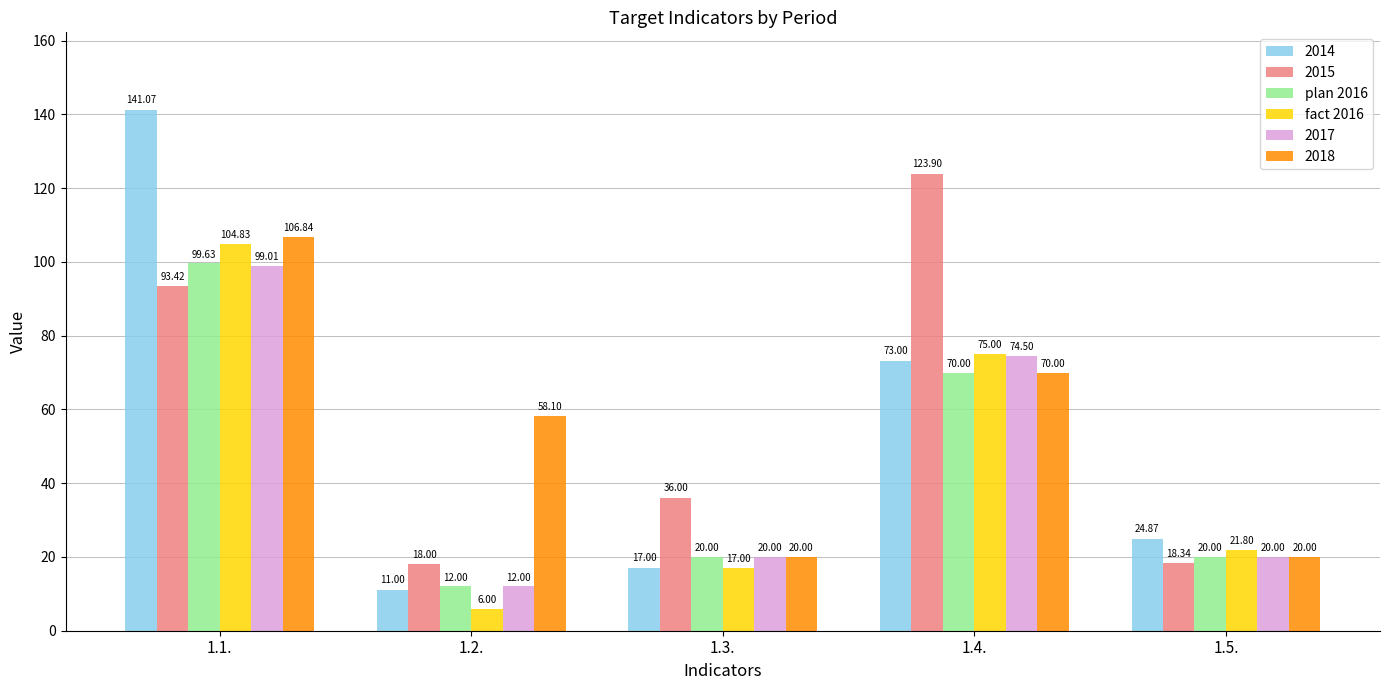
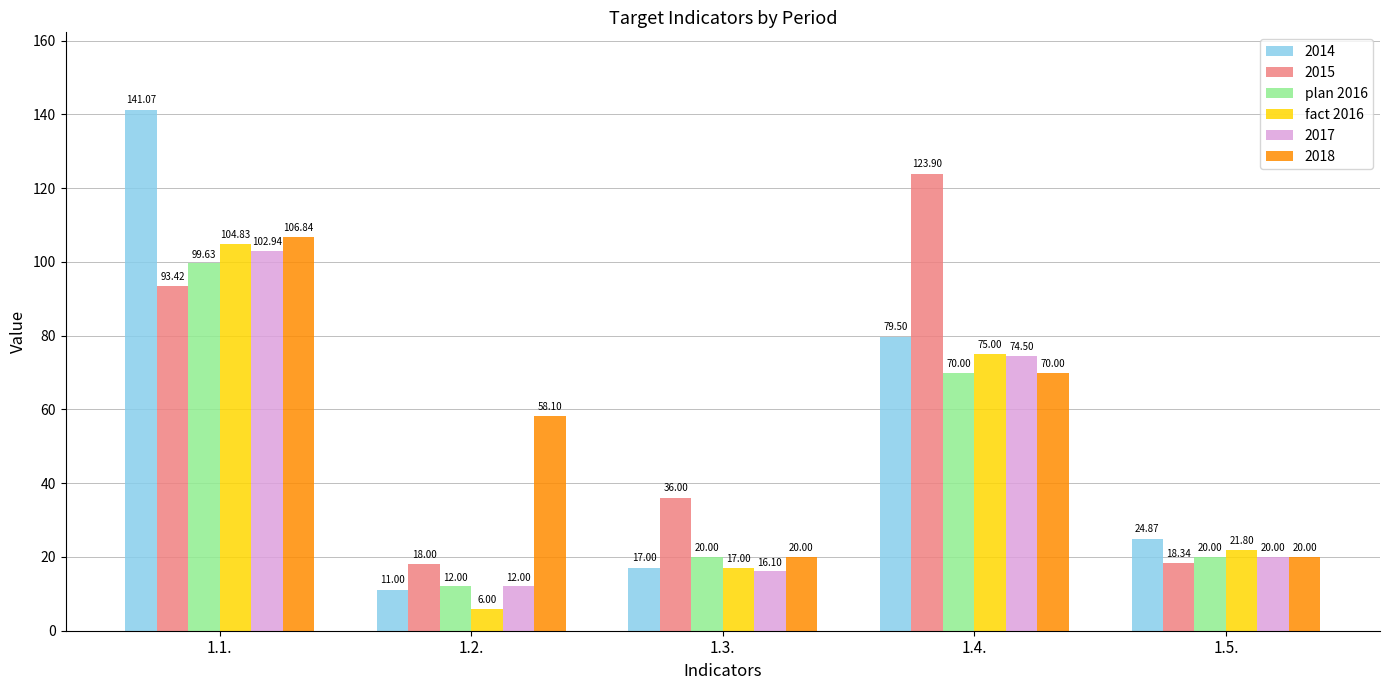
2017, 1.1.: 99.01 -> 102.94
2017, 1.3.: 20.00 -> 16.10
2014, 1.4.: 73.00 -> 79.50
